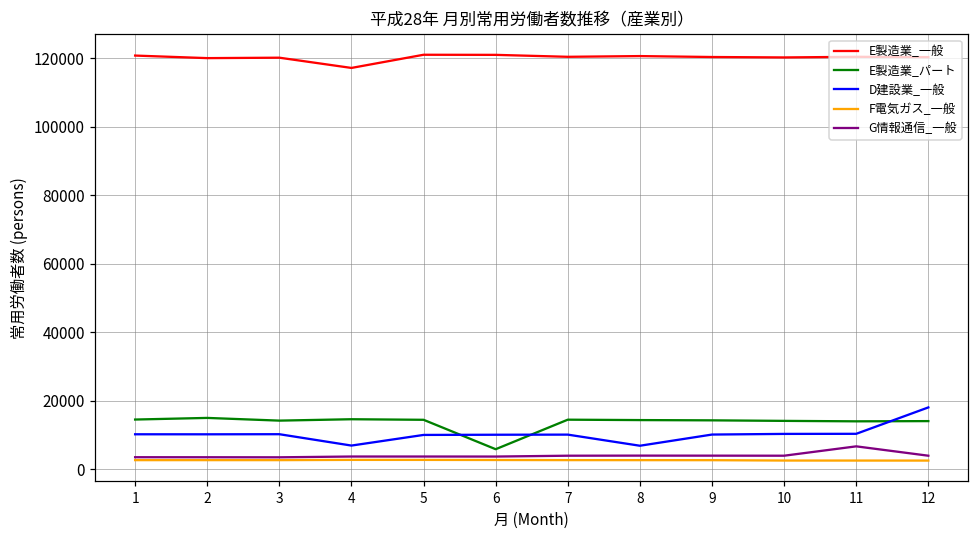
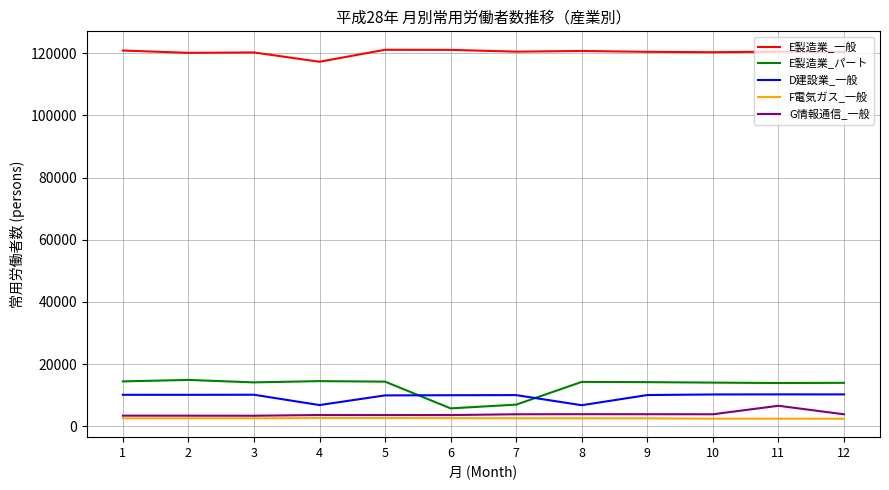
E製造業_パート, 7: 14000 -> 7000
D建設業_一般, 12: 18000 -> 10000
